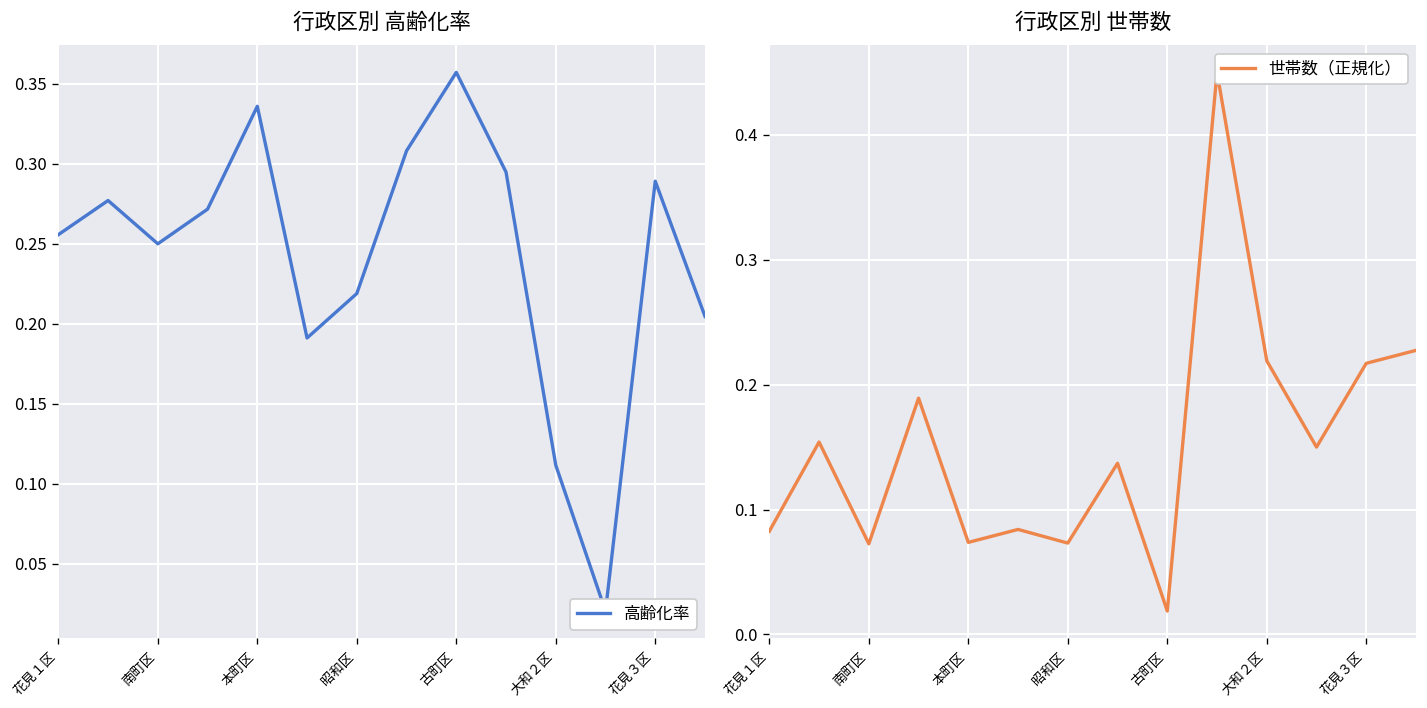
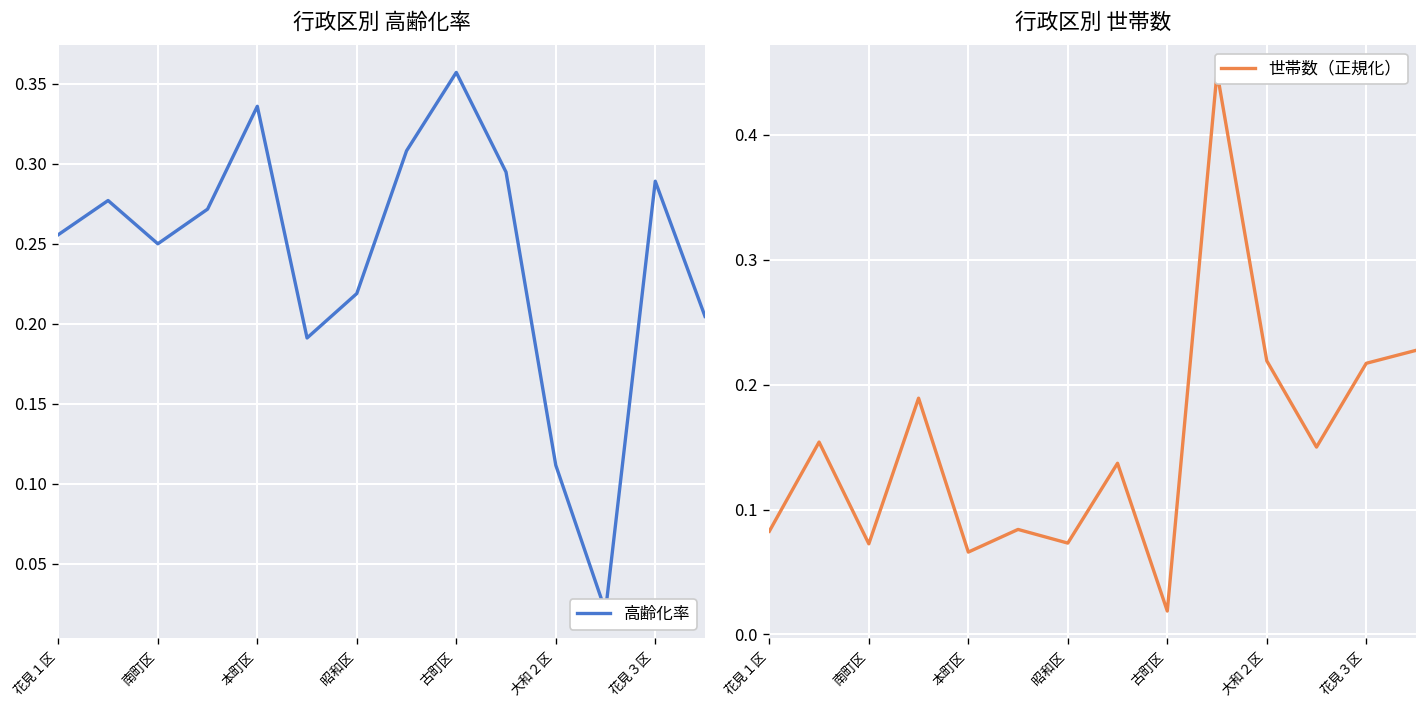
行政区別 世帯数, 本町区: 0.074 -> 0.066
